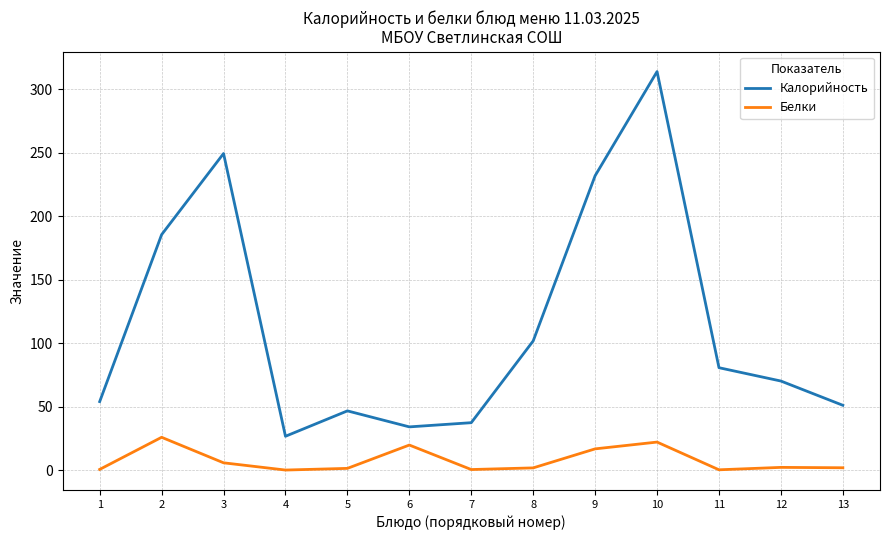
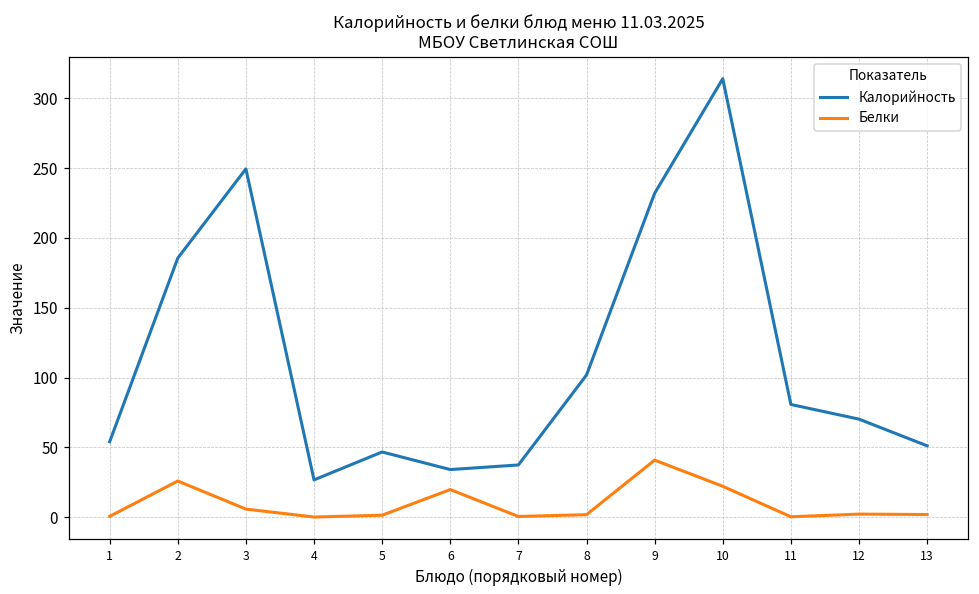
Белки, 9: 17 -> 41
